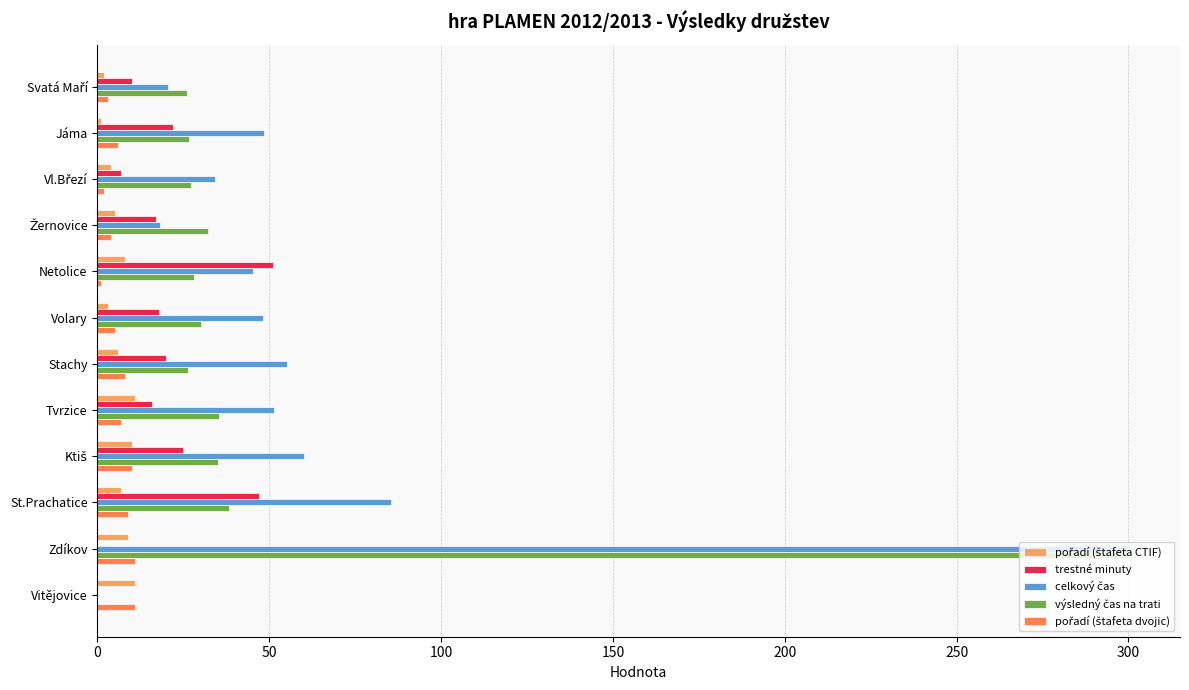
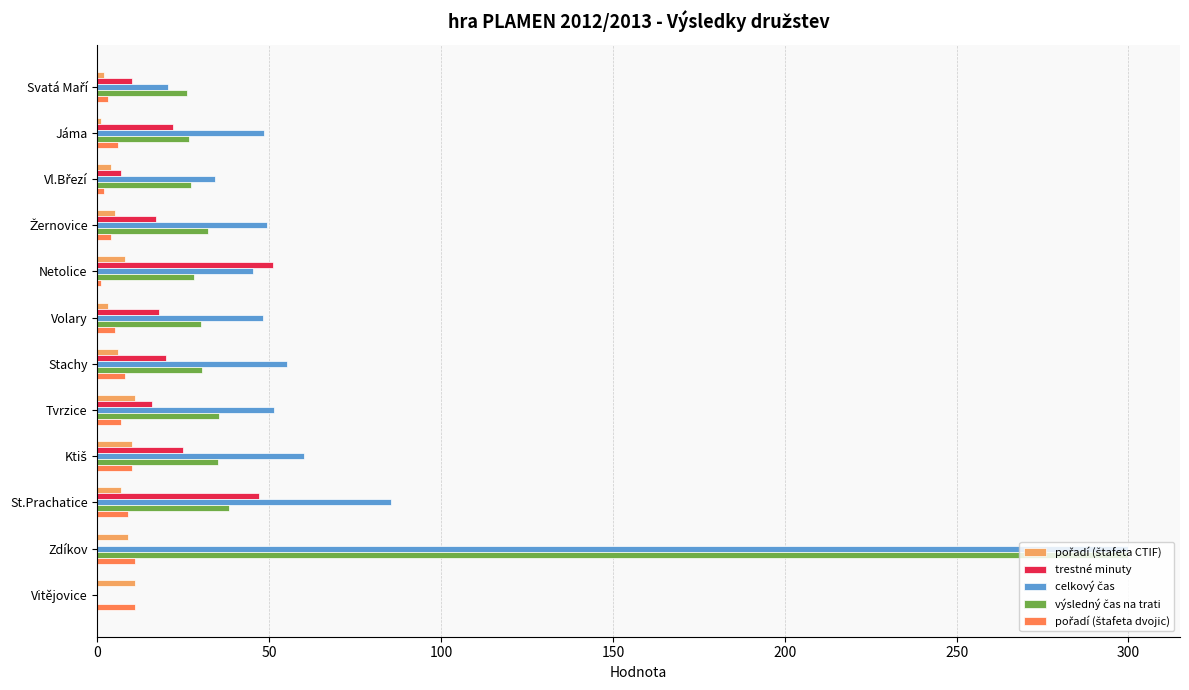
celkový čas, Žernovice: 18 -> 49
výsledný čas na trati, Stachy: 26 -> 30
